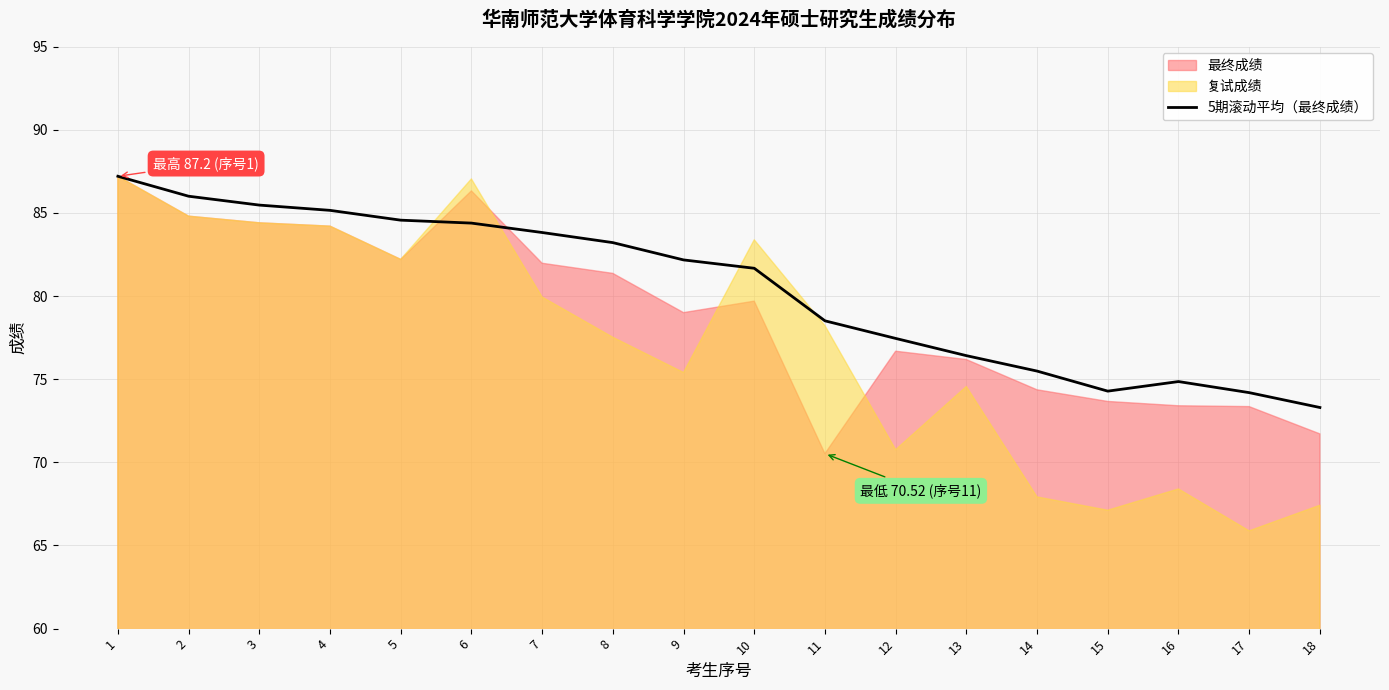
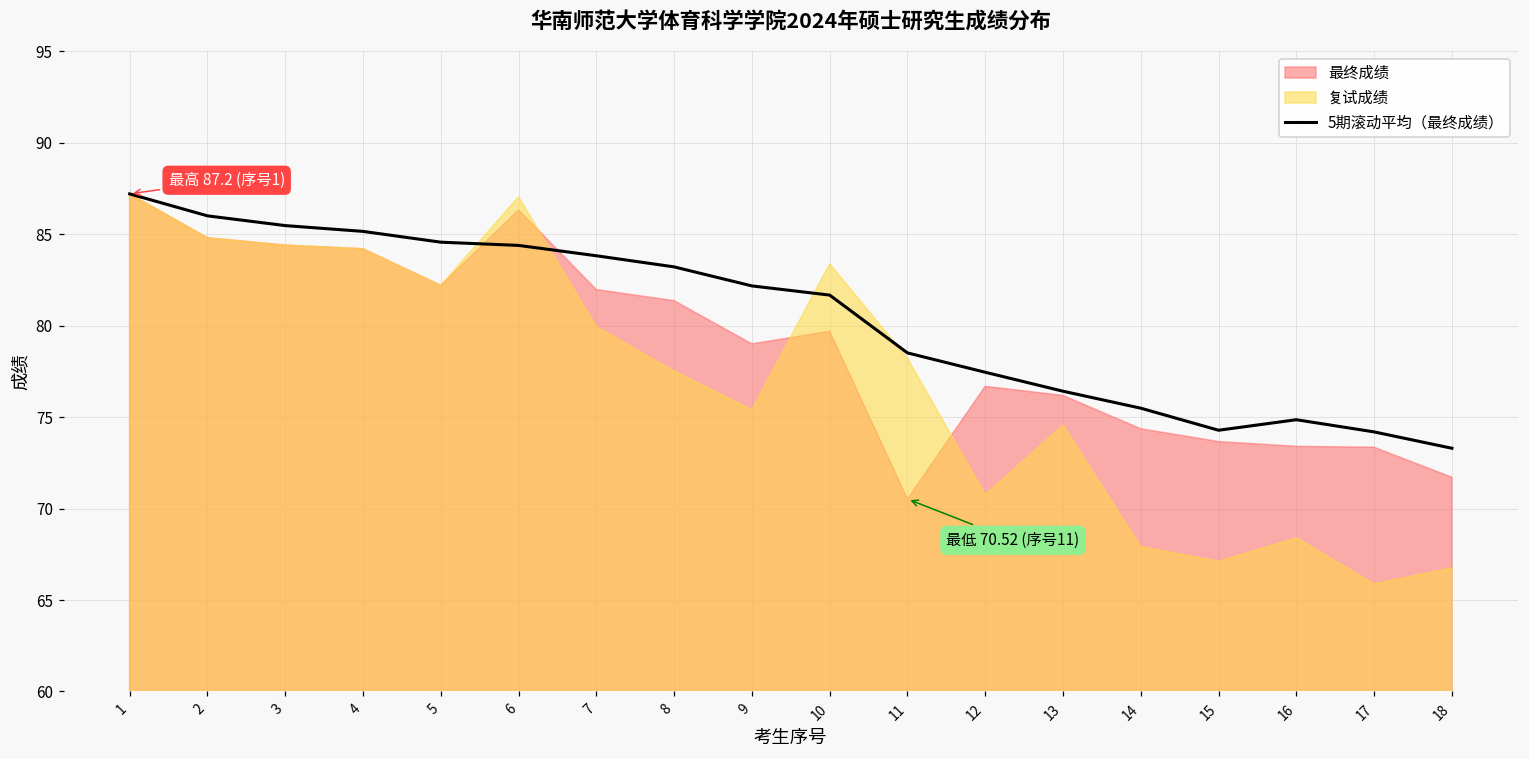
复试成绩, 18: 67.4 -> 66.8
